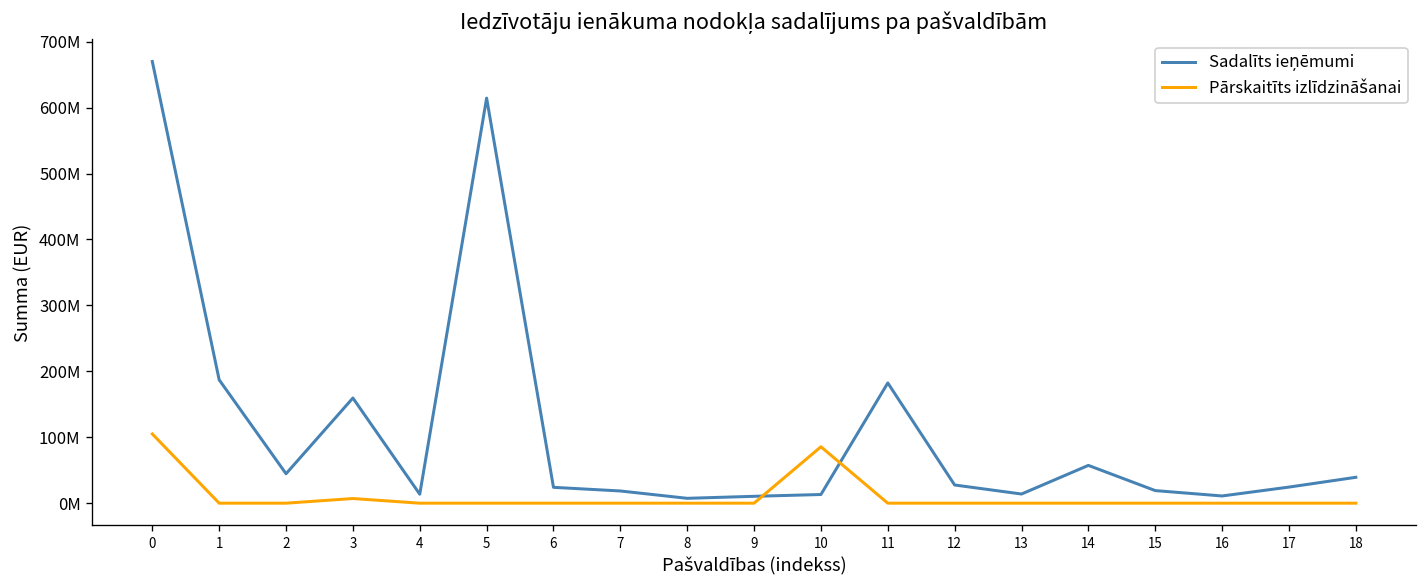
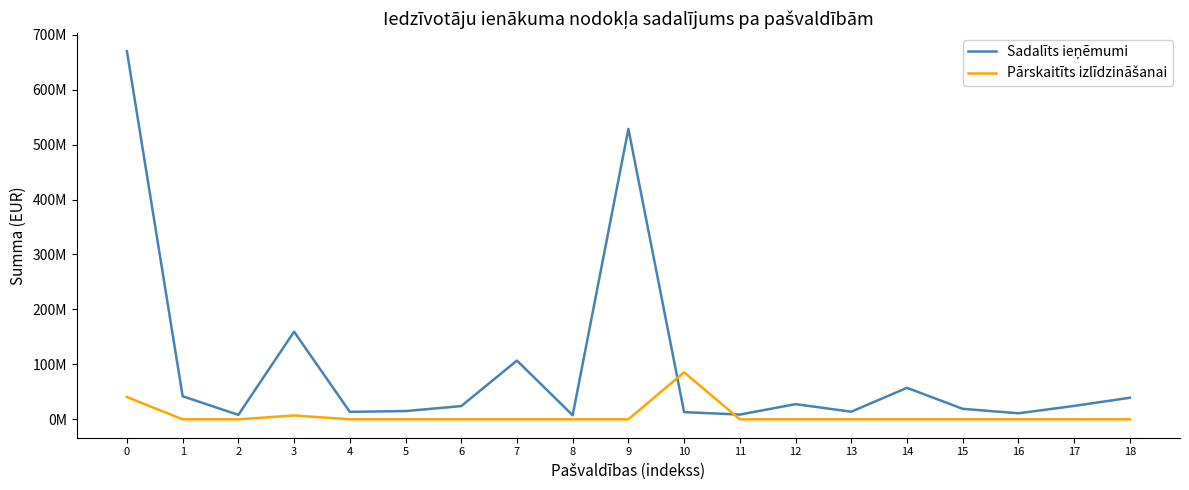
Pārskaitīts izlīdzināšanai, 0: 100000000 -> 40000000
Sadalīts ieņēmumi, 1: 190000000 -> 40000000
Sadalīts ieņēmumi, 2: 40000000 -> 10000000
Sadalīts ieņēmumi, 5: 610000000 -> 20000000
Sadalīts ieņēmumi, 7: 20000000 -> 110000000
Sadalīts ieņēmumi, 9: 10000000 -> 530000000
Sadalīts ieņēmumi, 11: 180000000 -> 10000000
